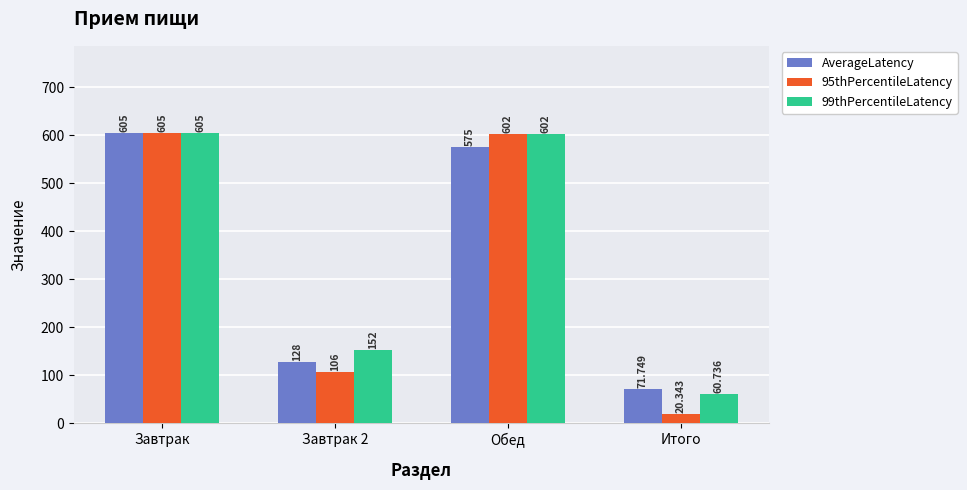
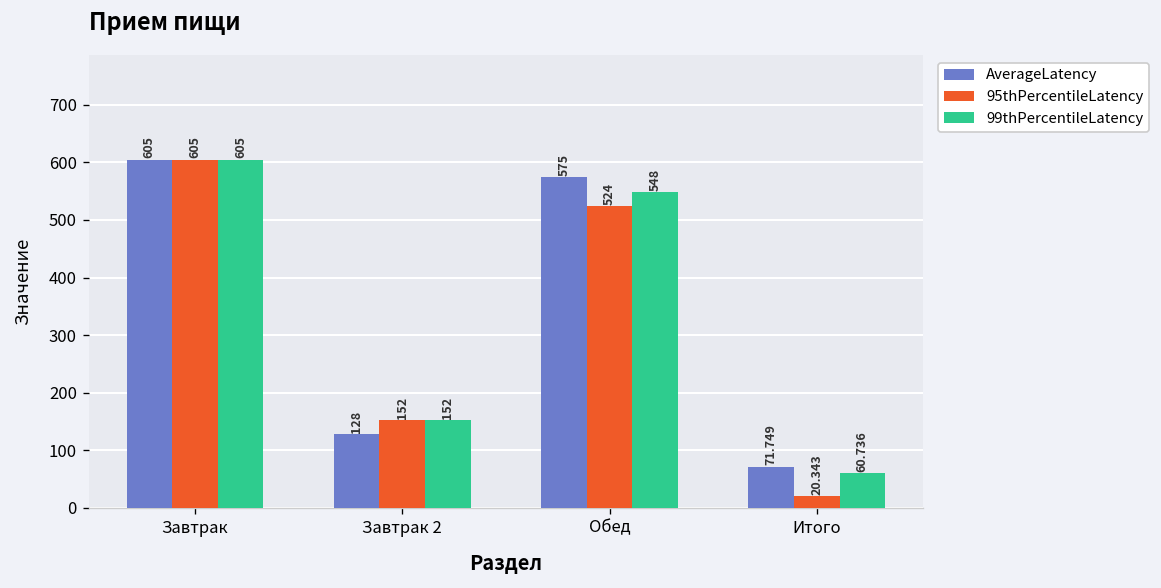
95thPercentileLatency, Завтрак 2: 106 -> 152
95thPercentileLatency, Обед: 602 -> 524
99thPercentileLatency, Обед: 602 -> 548
